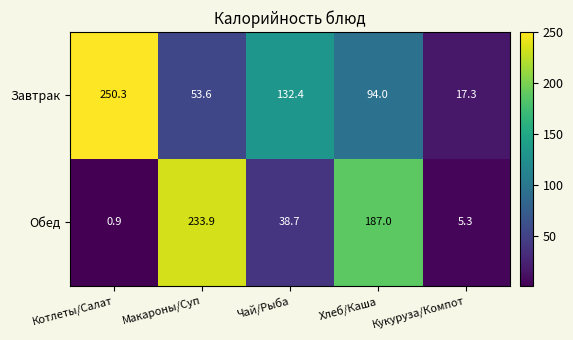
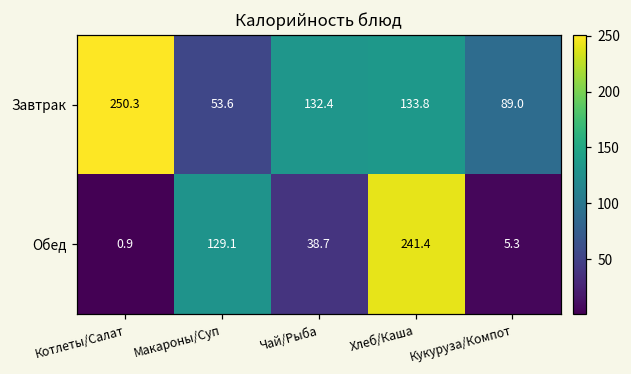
Завтрак, Хлеб/Каша: 94.0 -> 133.8
Завтрак, Кукуруза/Компот: 17.3 -> 89.0
Обед, Макароны/Суп: 233.9 -> 129.1
Обед, Хлеб/Каша: 187.0 -> 241.4
